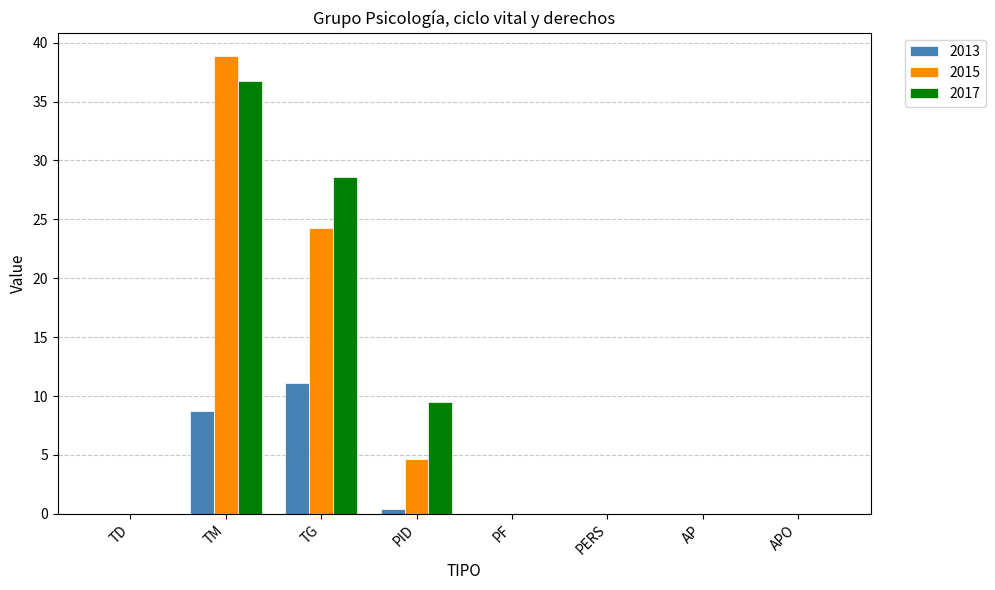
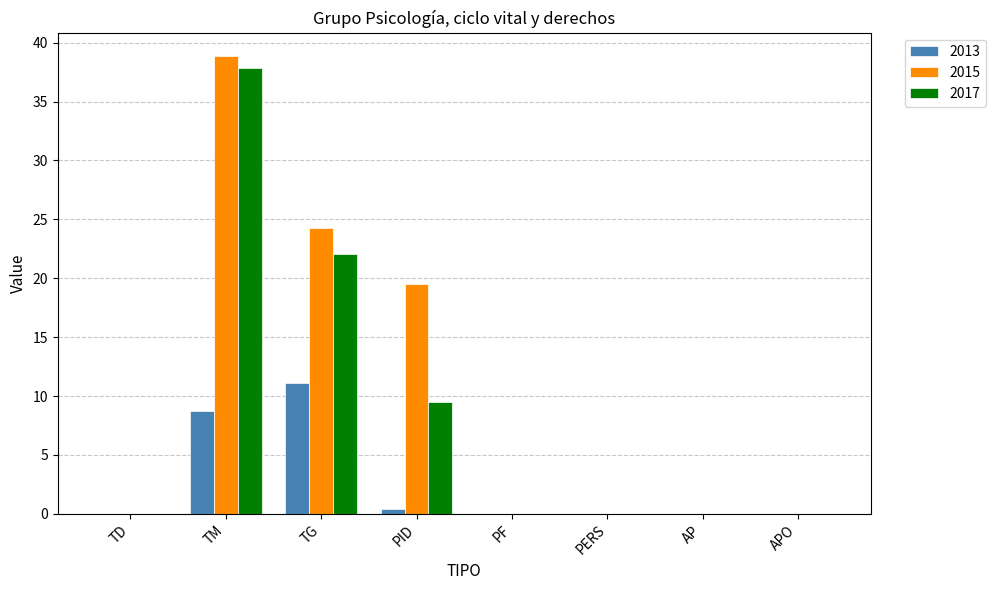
2017, TM: 36.8 -> 37.9
2017, TG: 28.6 -> 22.1
2015, PID: 4.6 -> 19.5
